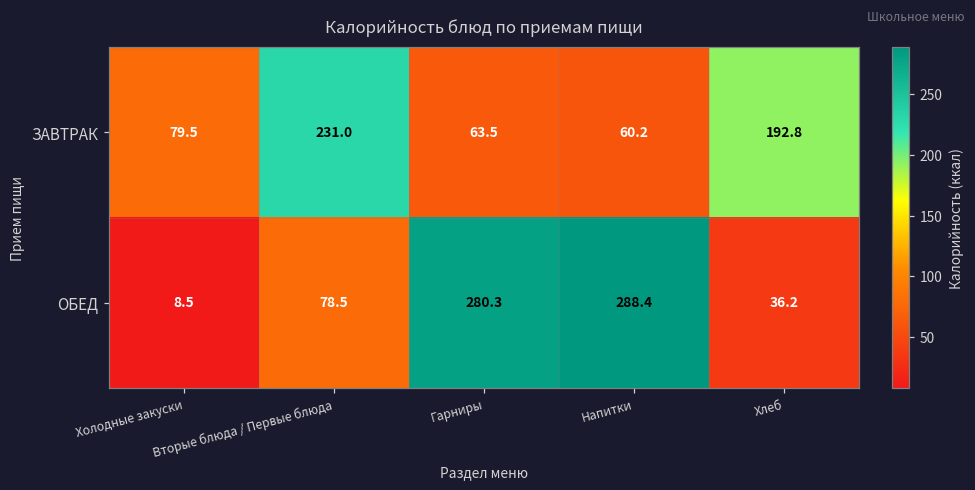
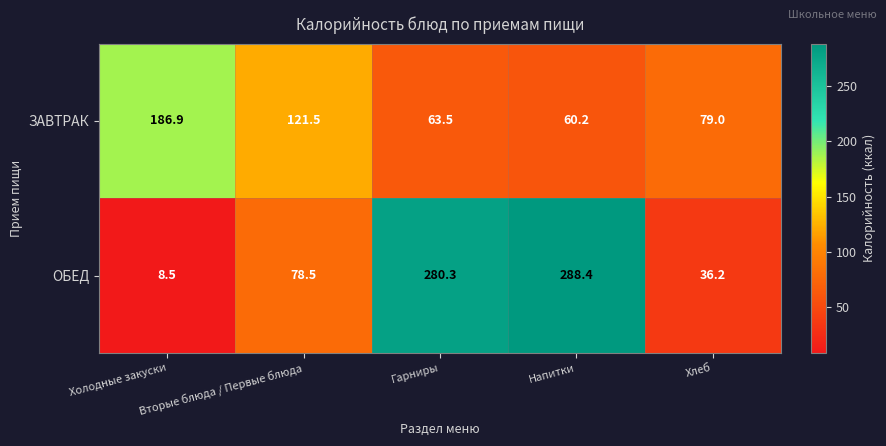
ЗАВТРАК, Холодные закуски: 79.5 -> 186.9
ЗАВТРАК, Вторые блюда / Первые блюда: 231.0 -> 121.5
ЗАВТРАК, Хлеб: 192.8 -> 79.0
